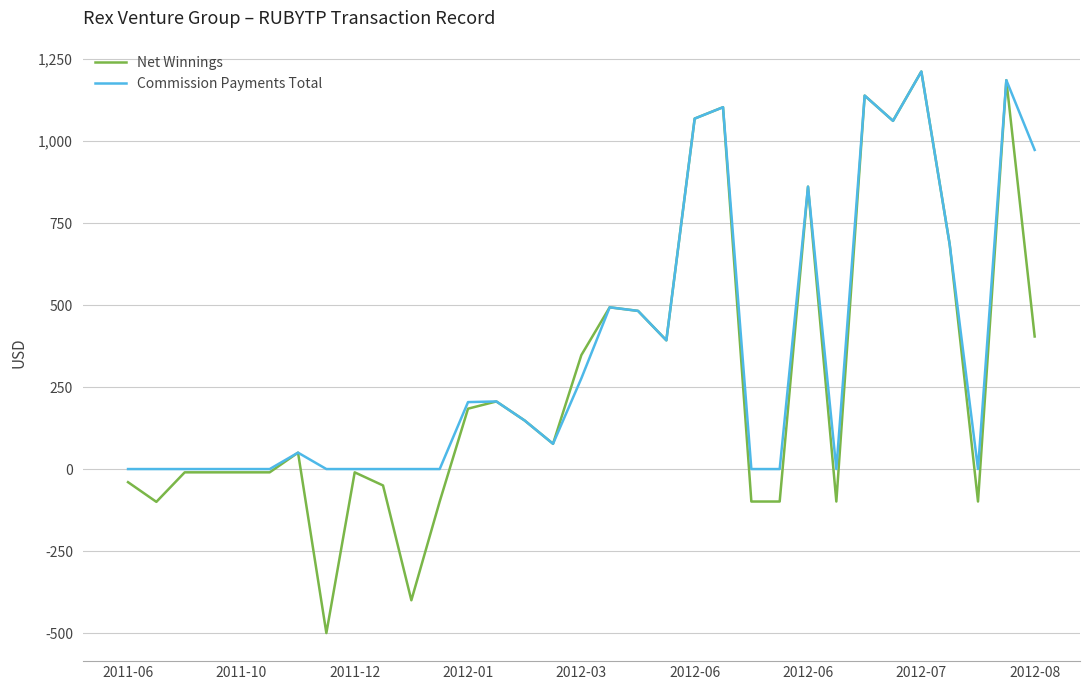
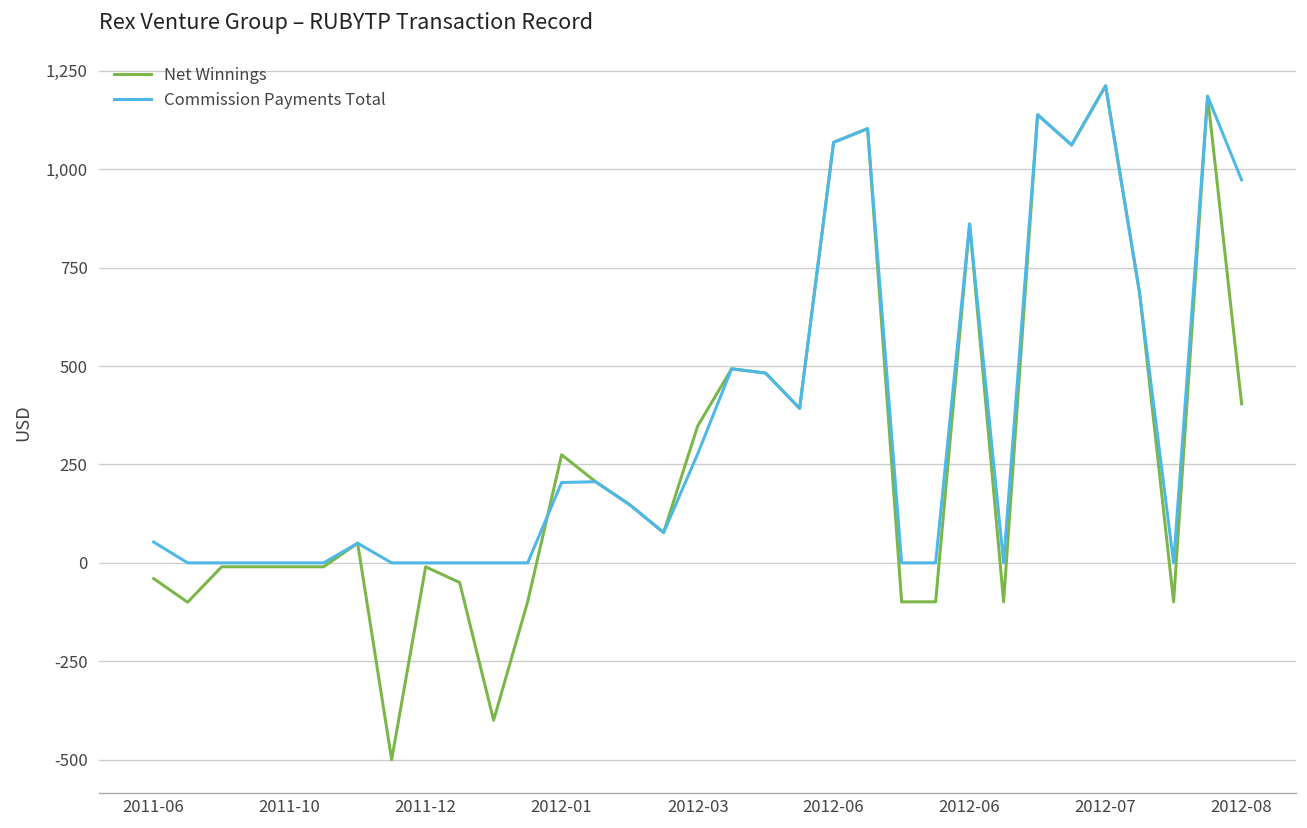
Commission Payments Total, 2011-06: 0 -> 50
Net Winnings, 2012-01: 180 -> 270
